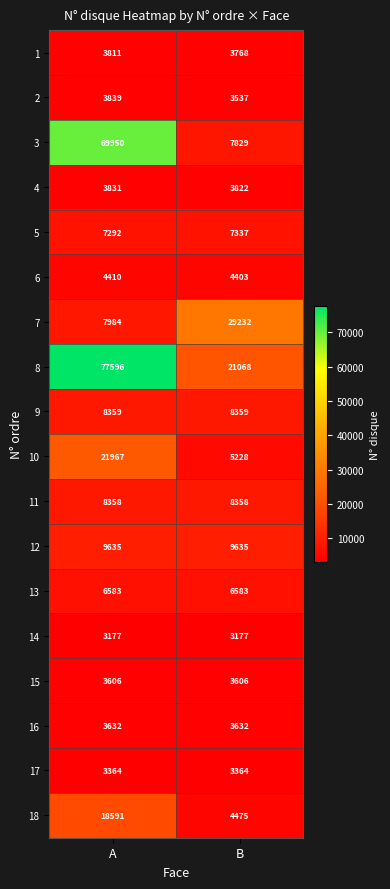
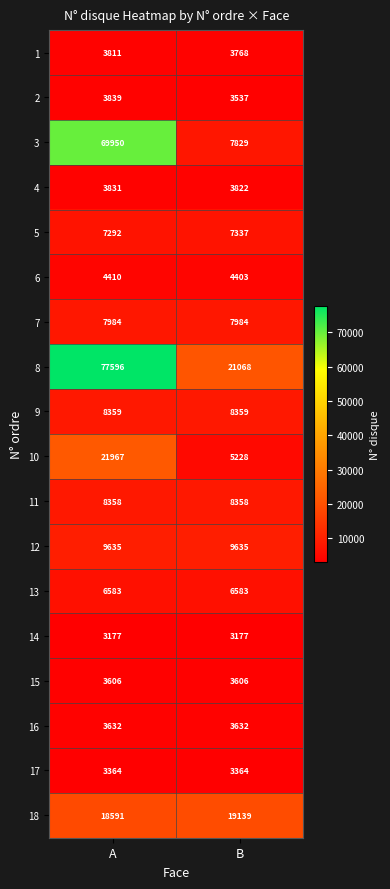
7, B: 29232 -> 7984
18, B: 4475 -> 19139
